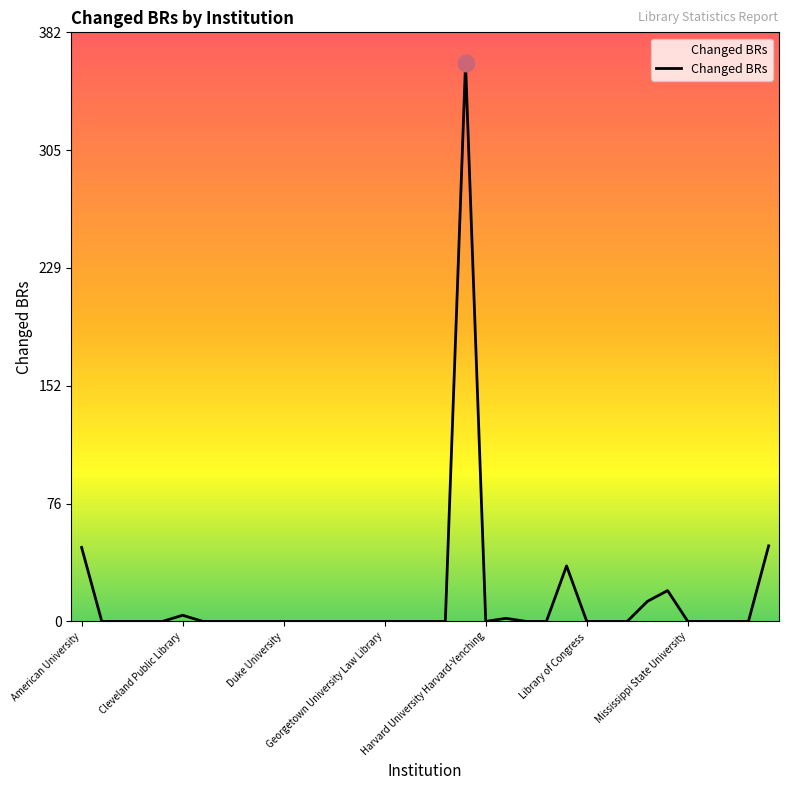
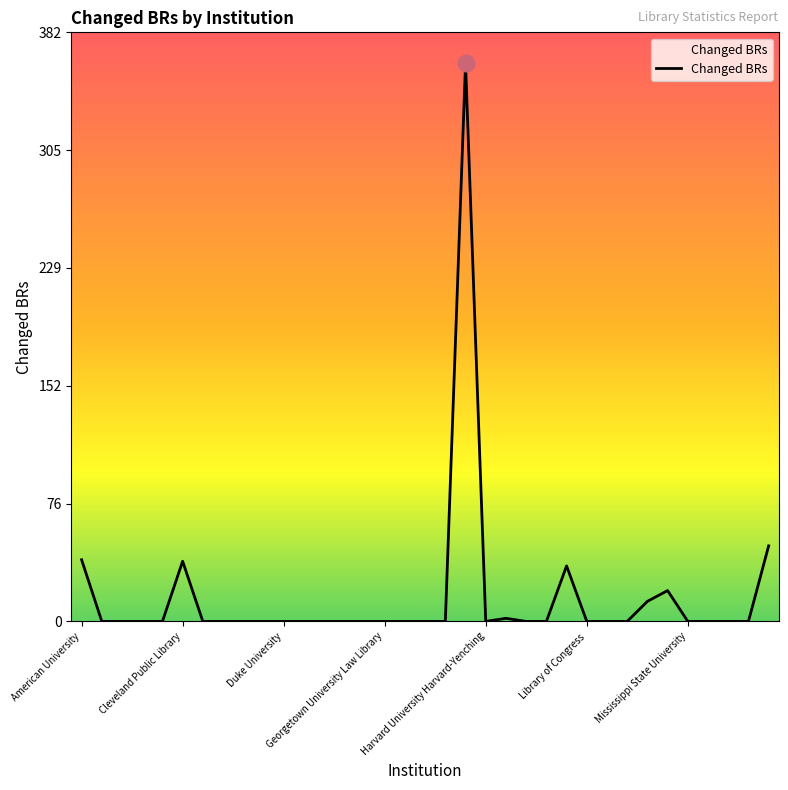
Changed BRs, American University: 48 -> 40
Changed BRs, Cleveland Public Library: 4 -> 39
